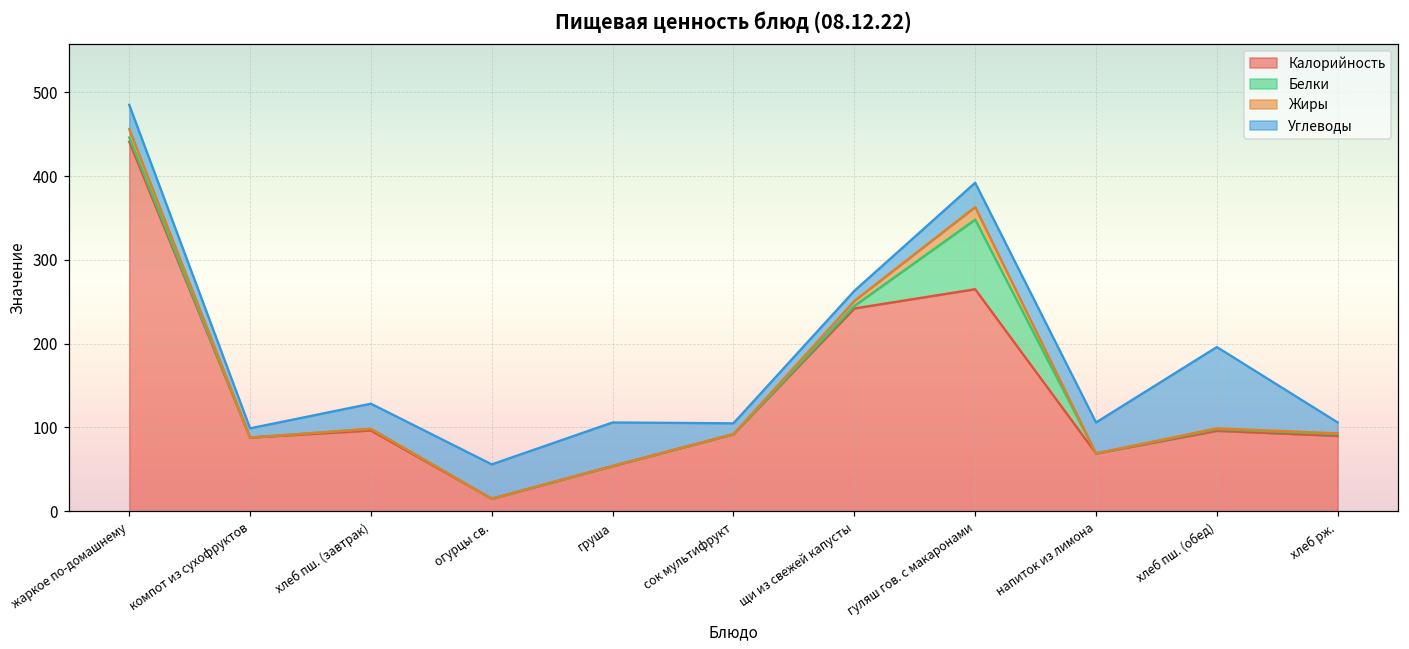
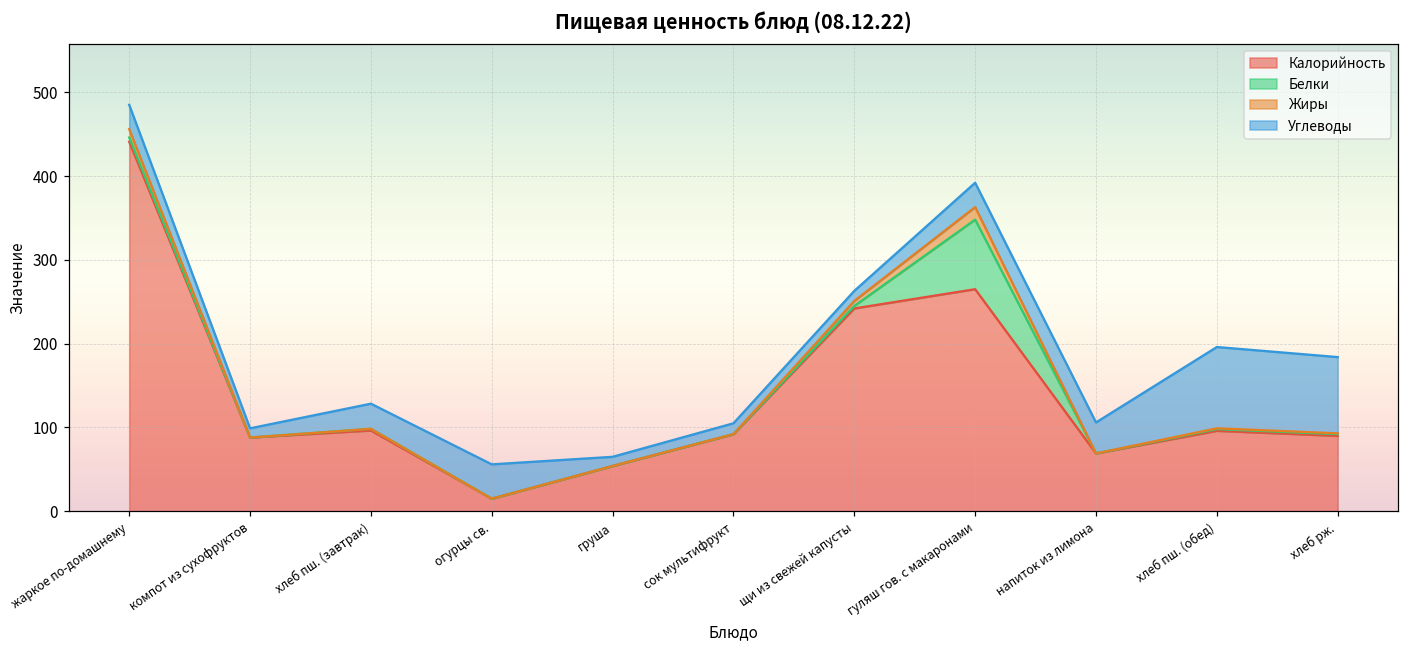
Углеводы, груша: 50 -> 10
Углеводы, хлеб рж.: 10 -> 90
